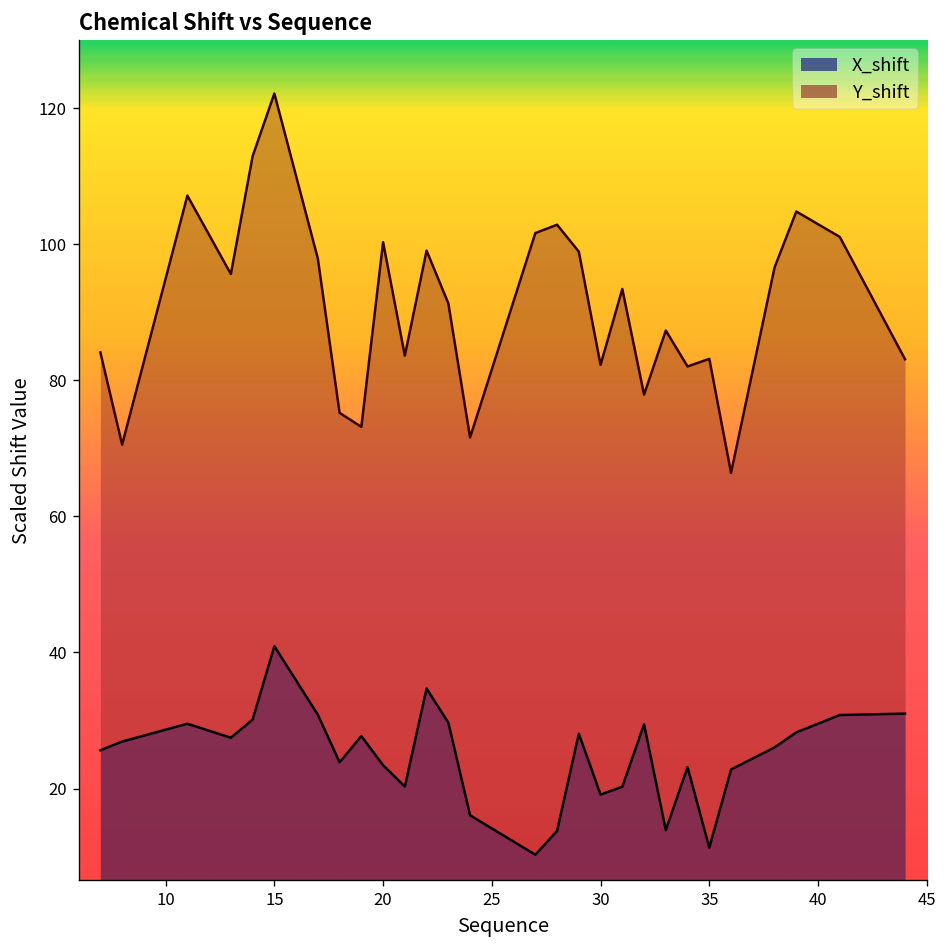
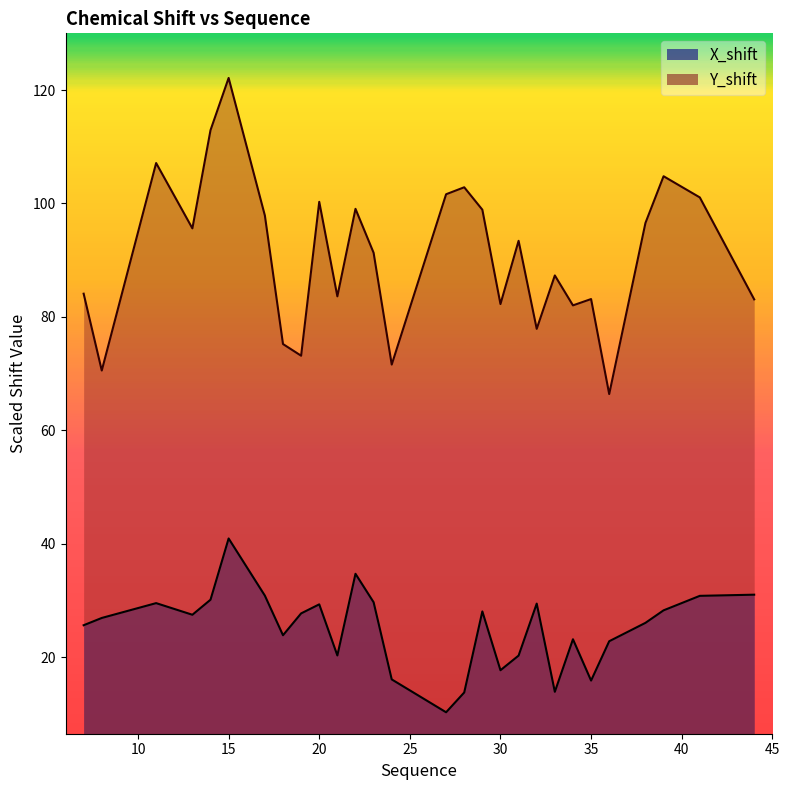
X_shift, 20: 23 -> 29
X_shift, 30: 19 -> 18
X_shift, 35: 11 -> 16
